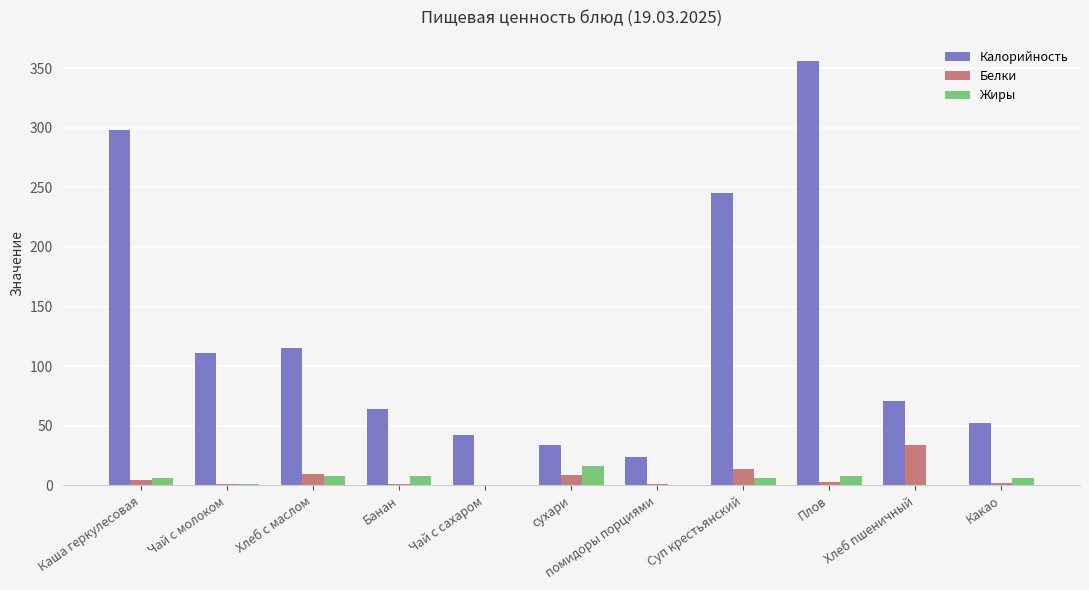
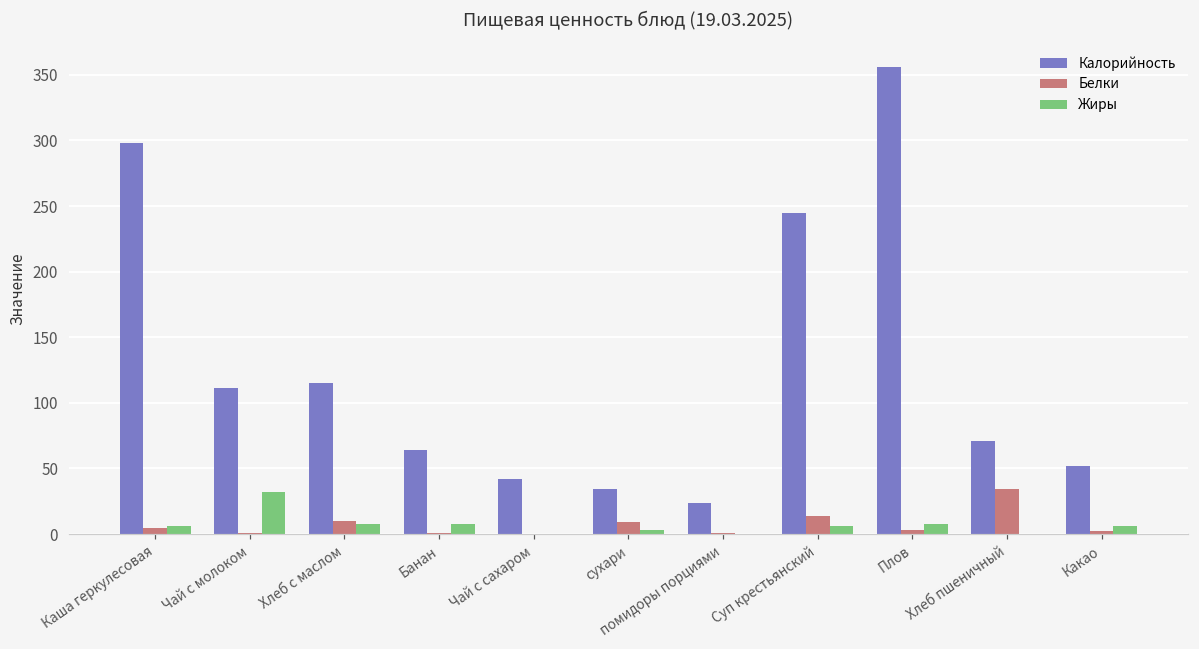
Жиры, Чай с молоком: 1 -> 32
Жиры, сухари: 16 -> 3
